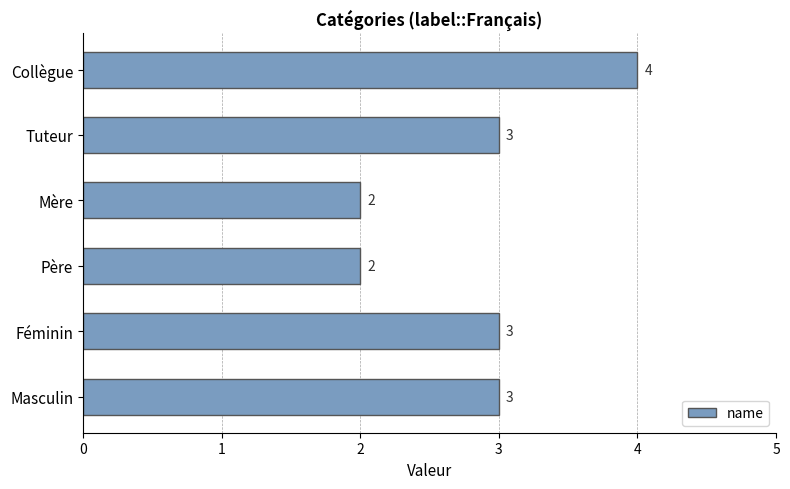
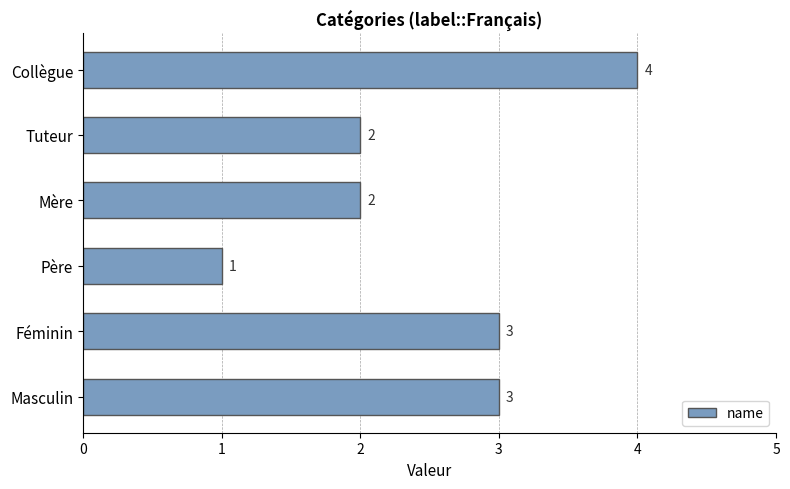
Tuteur: 3 -> 2
Père: 2 -> 1
